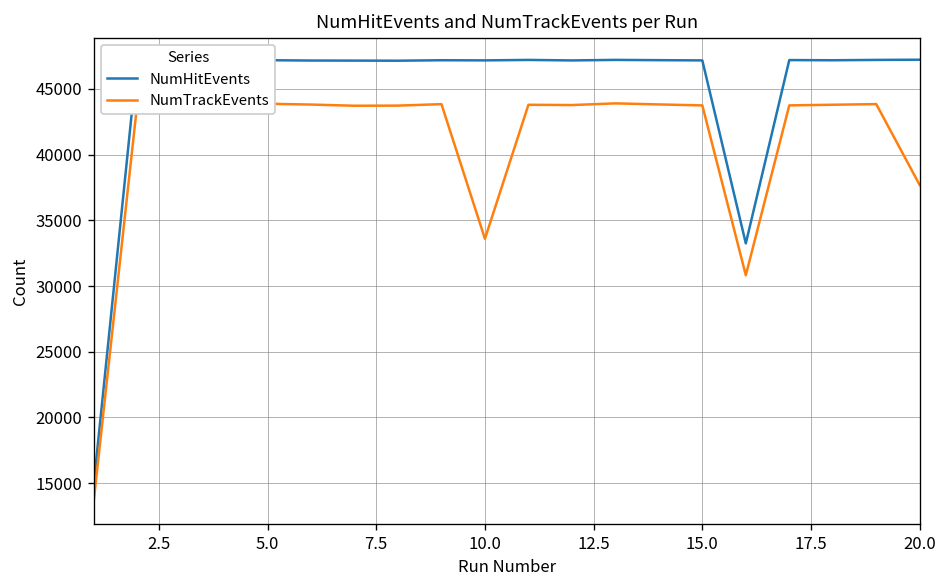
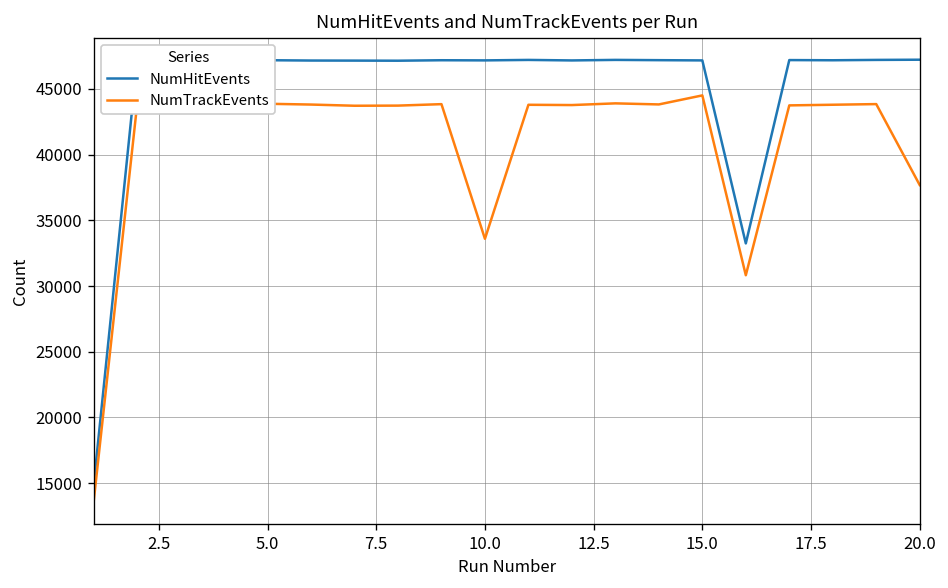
NumTrackEvents, 15.0: 43700 -> 44500
